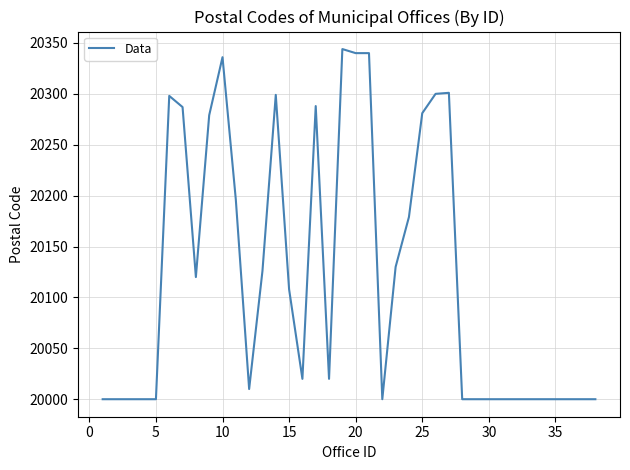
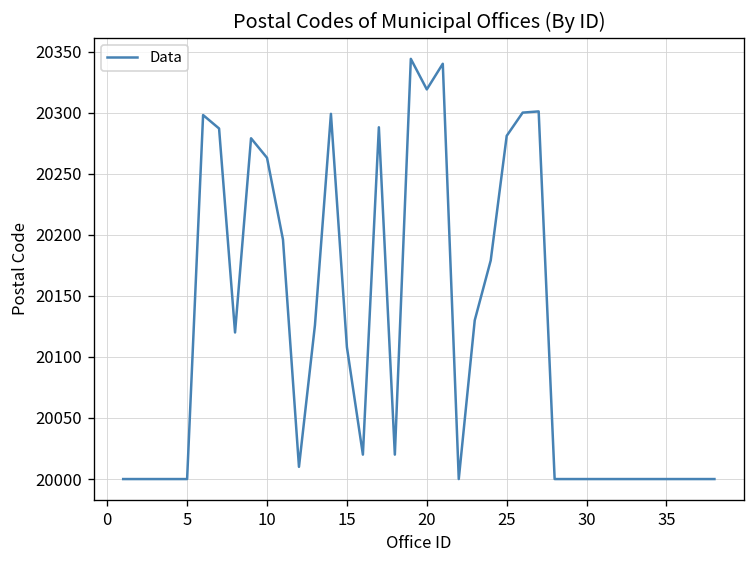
10: 20336 -> 20263
20: 20340 -> 20319
